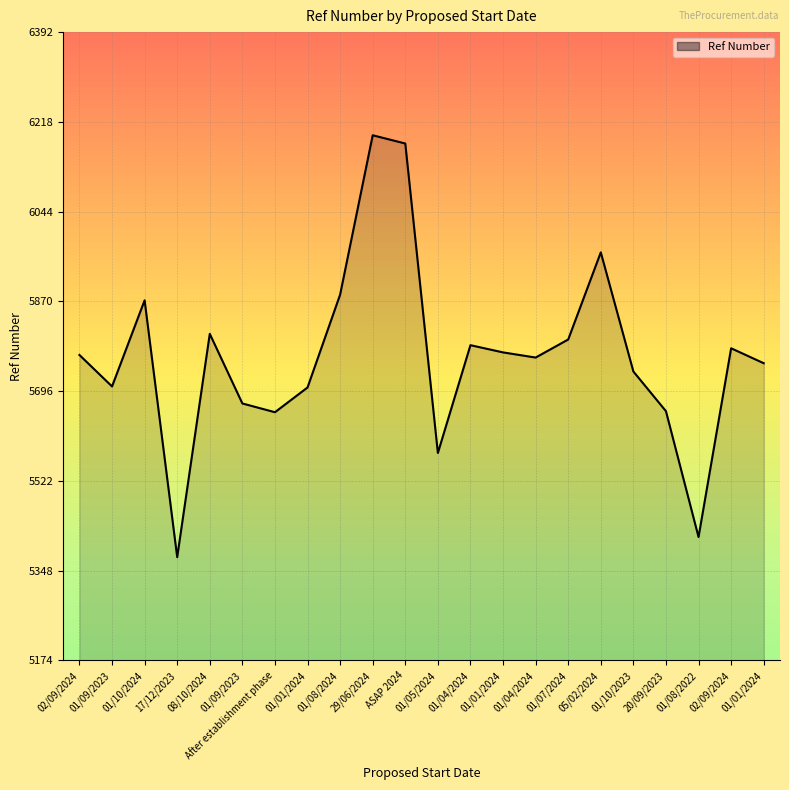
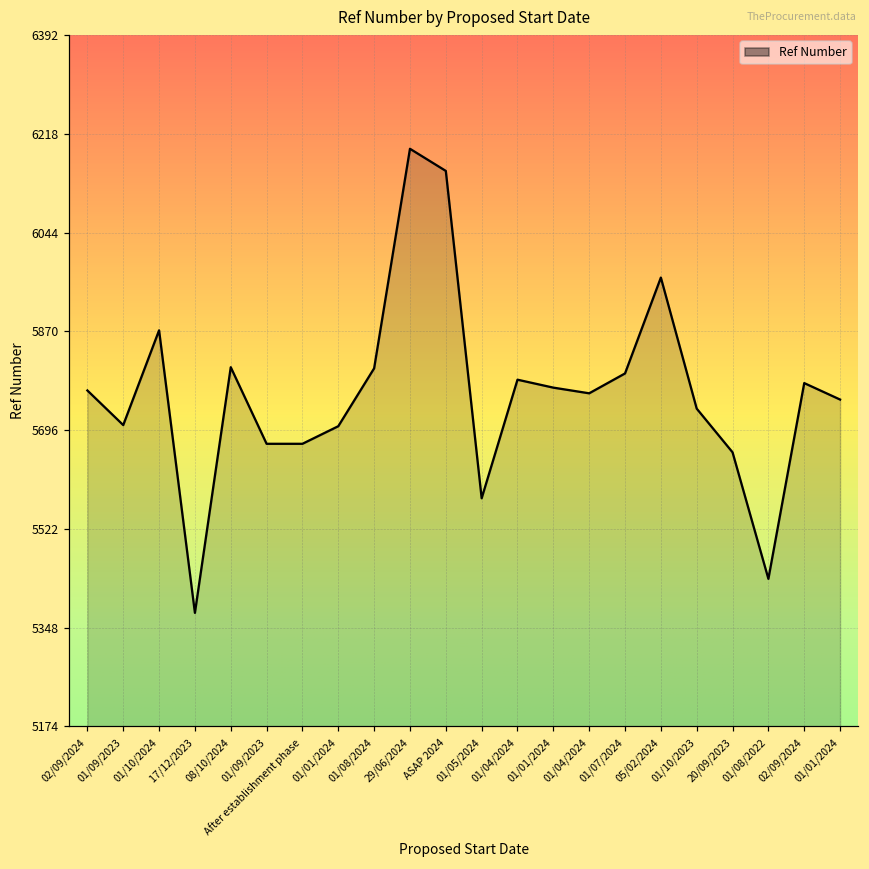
After establishment phase: 5660 -> 5670
01/08/2024: 5880 -> 5810
ASAP 2024: 6180 -> 6150
01/08/2022: 5410 -> 5430
